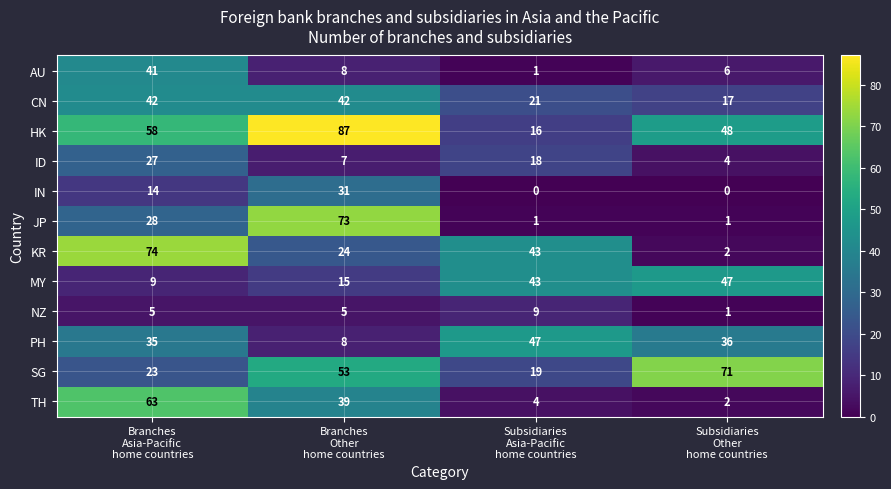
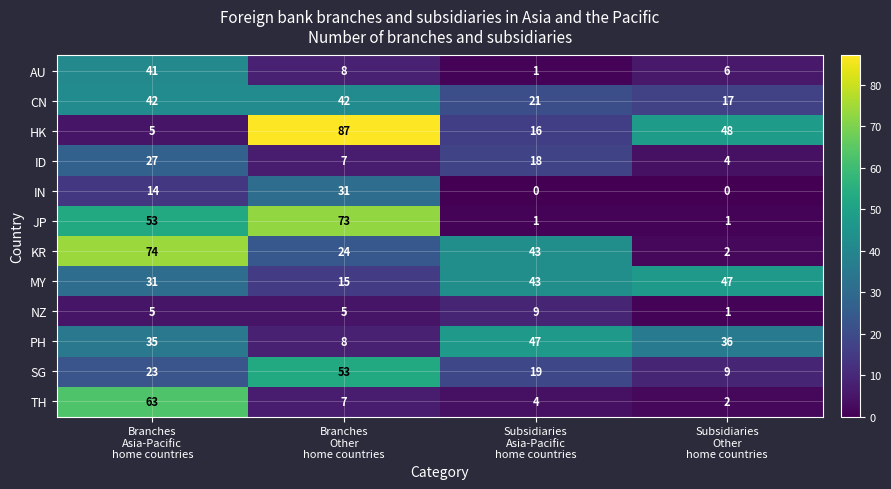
HK, Branches Asia-Pacific home countries: 58 -> 5
JP, Branches Asia-Pacific home countries: 28 -> 53
MY, Branches Asia-Pacific home countries: 9 -> 31
SG, Subsidiaries Other home countries: 71 -> 9
TH, Branches Other home countries: 39 -> 7
